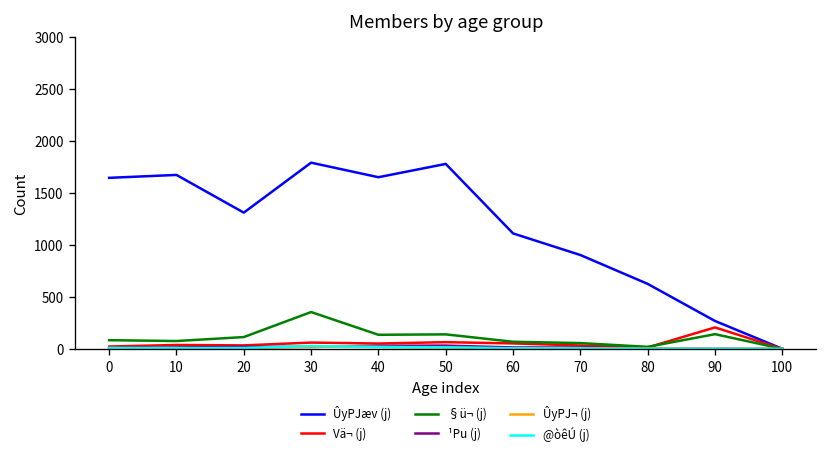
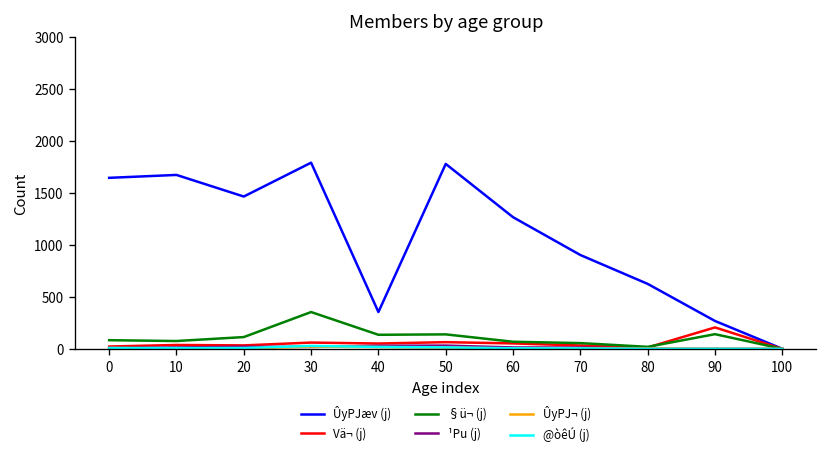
ÛyPJæv (j), 20: 1300 -> 1500
ÛyPJæv (j), 40: 1700 -> 400
ÛyPJæv (j), 60: 1100 -> 1300
